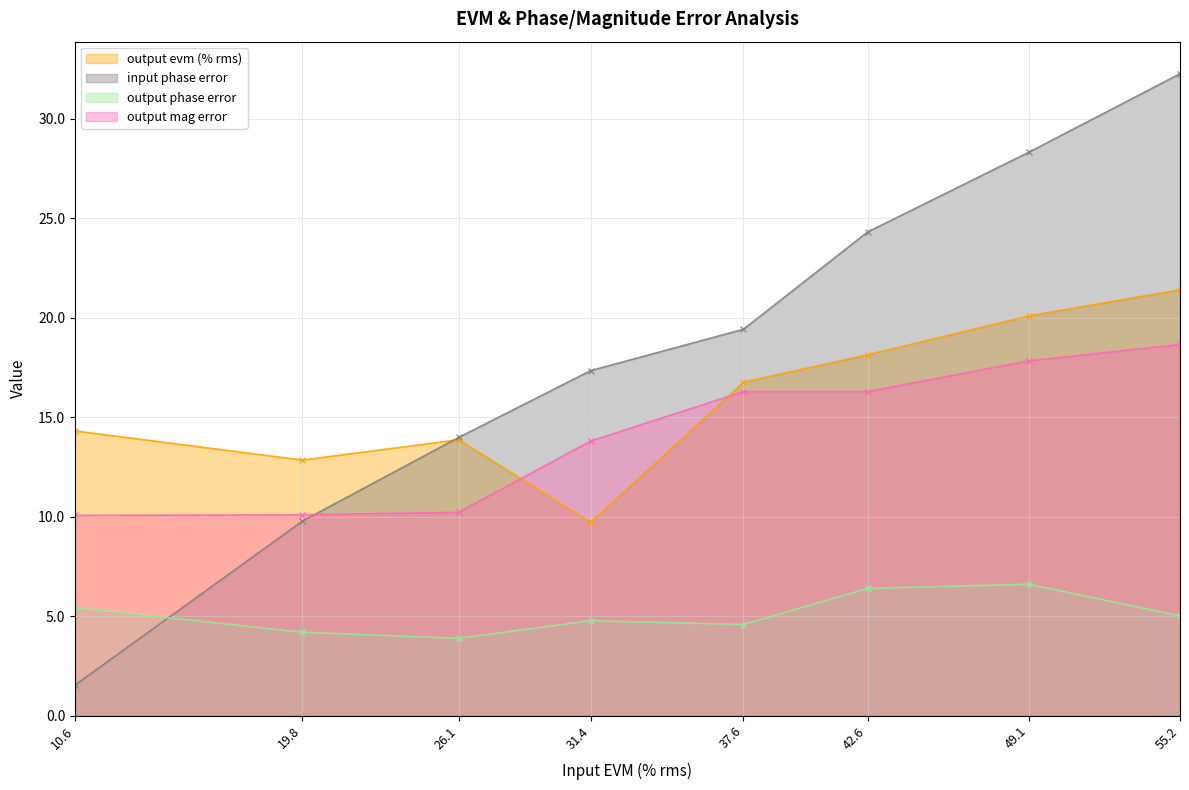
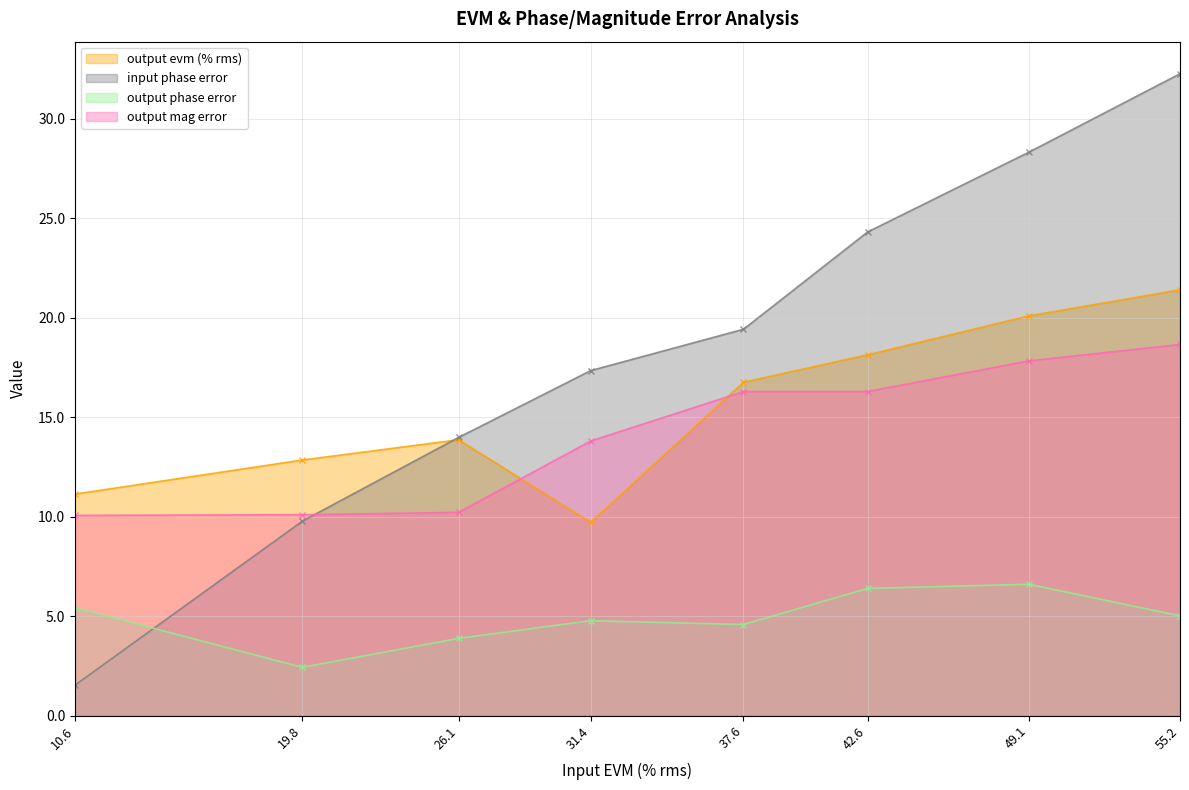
output evm (% rms), 10.6: 14.3 -> 11.1
output phase error, 19.8: 4.2 -> 2.4
